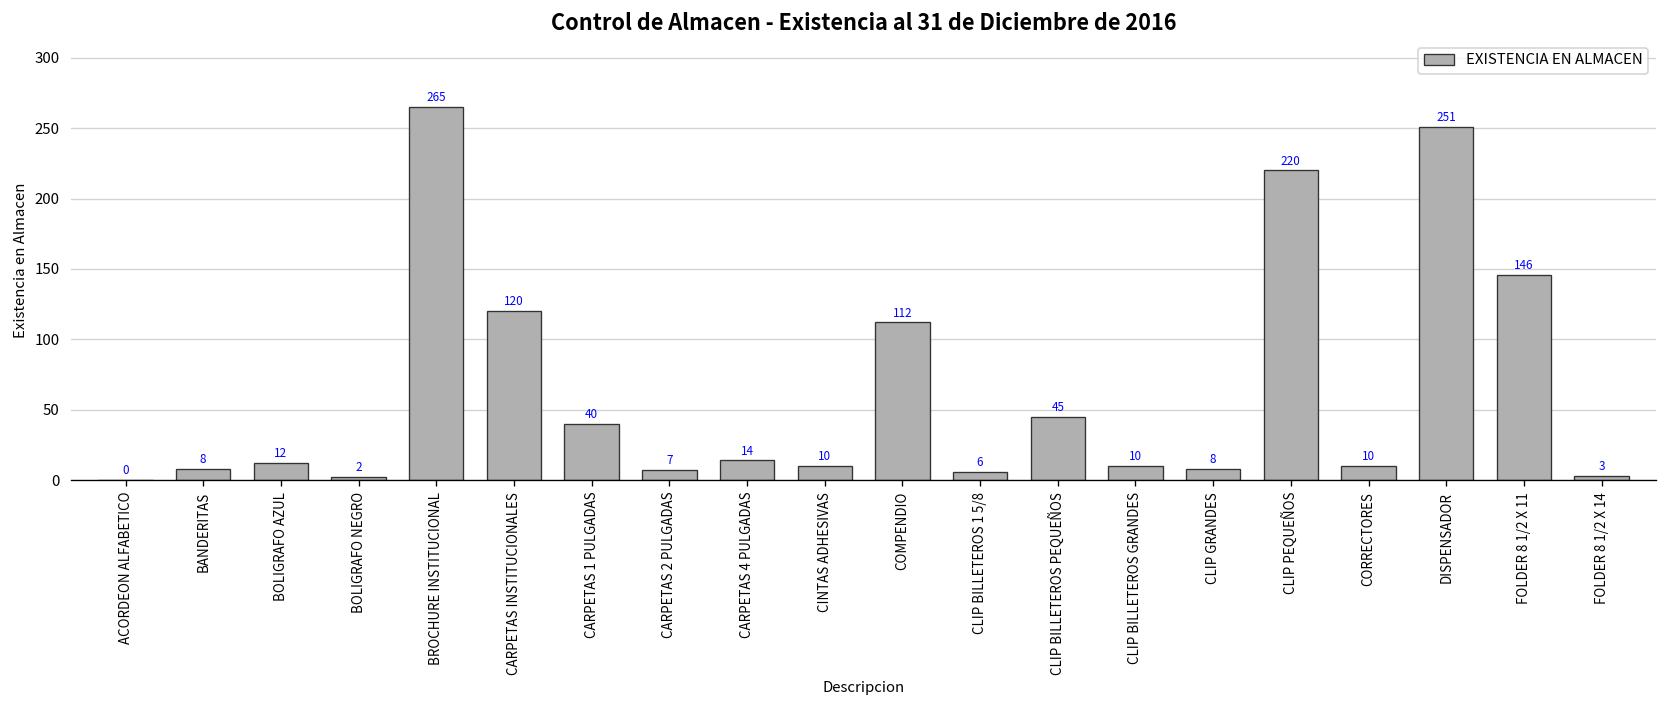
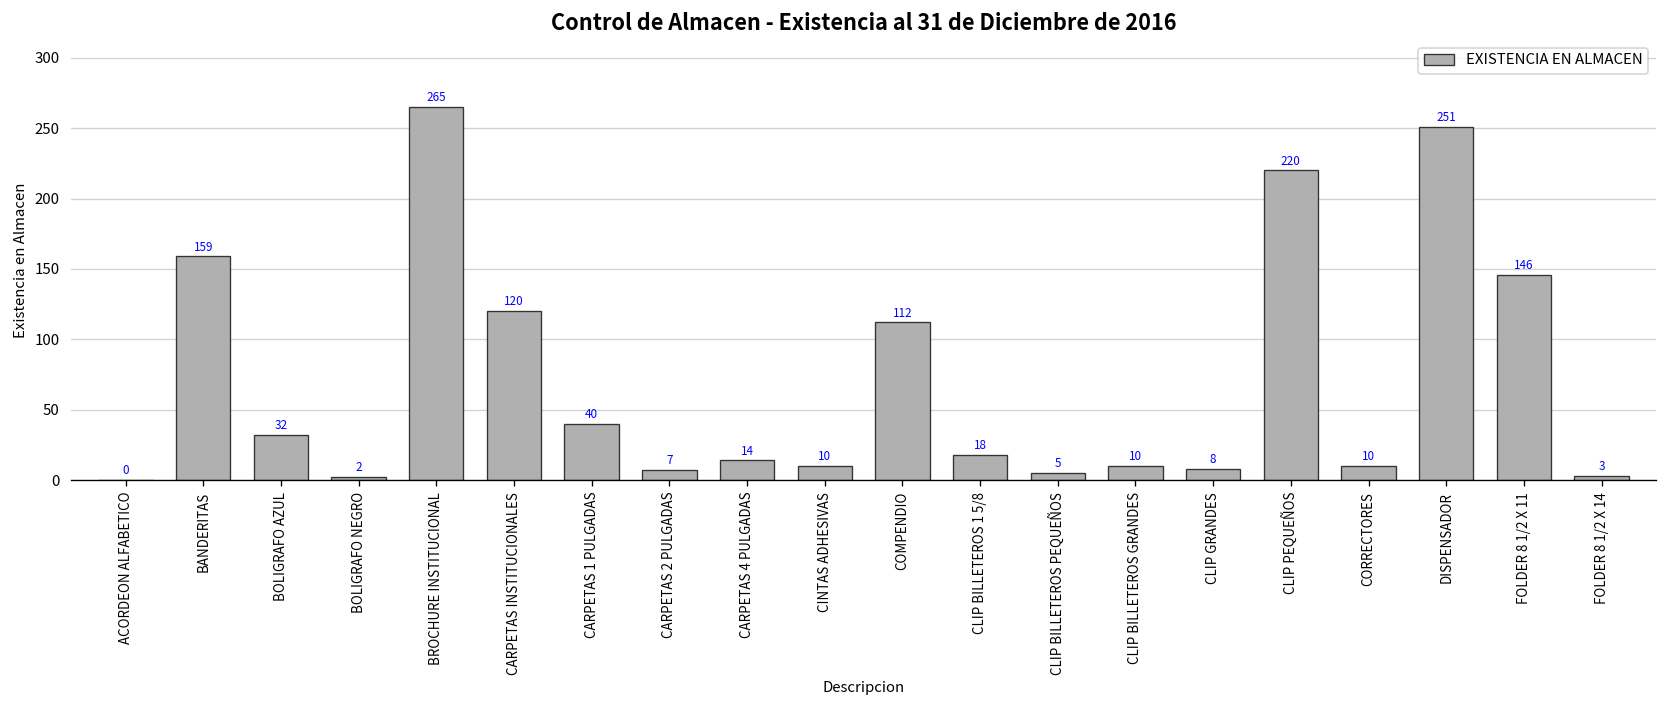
BANDERITAS: 8 -> 159
BOLIGRAFO AZUL: 12 -> 32
CLIP BILLETEROS 1 5/8: 6 -> 18
CLIP BILLETEROS PEQUEÑOS: 45 -> 5
